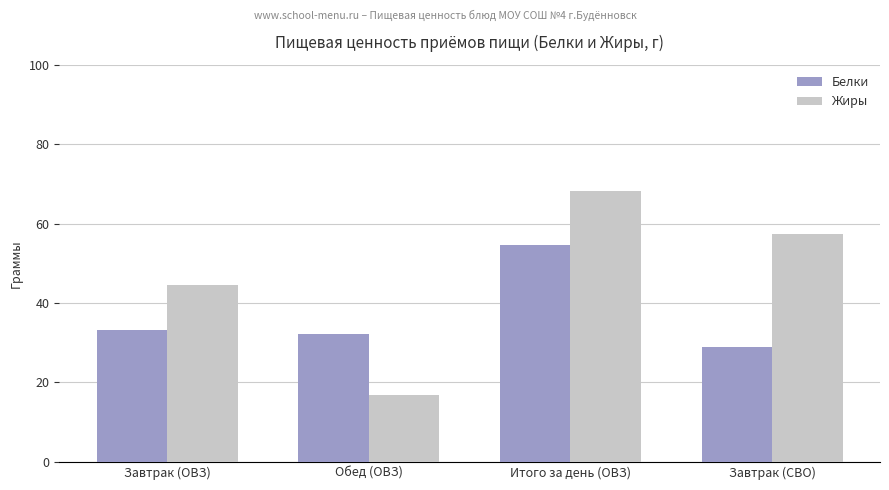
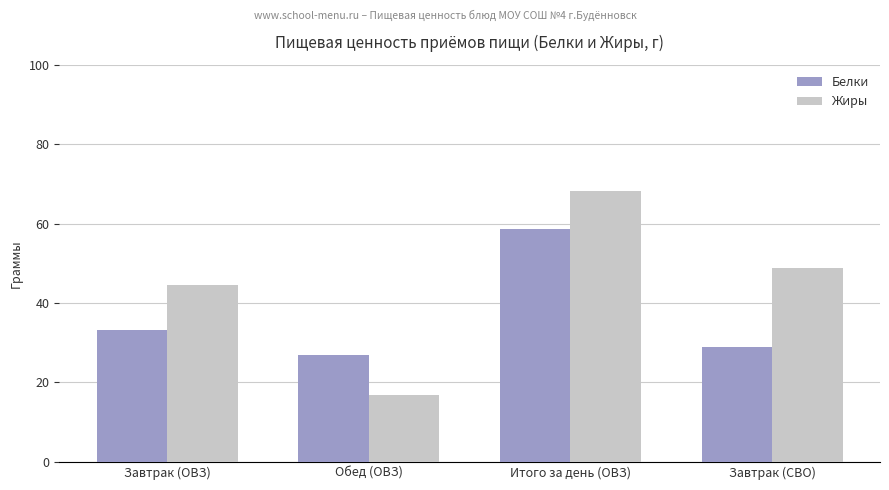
Белки, Обед (ОВЗ): 32 -> 27
Белки, Итого за день (ОВЗ): 55 -> 59
Жиры, Завтрак (СВО): 57 -> 49
